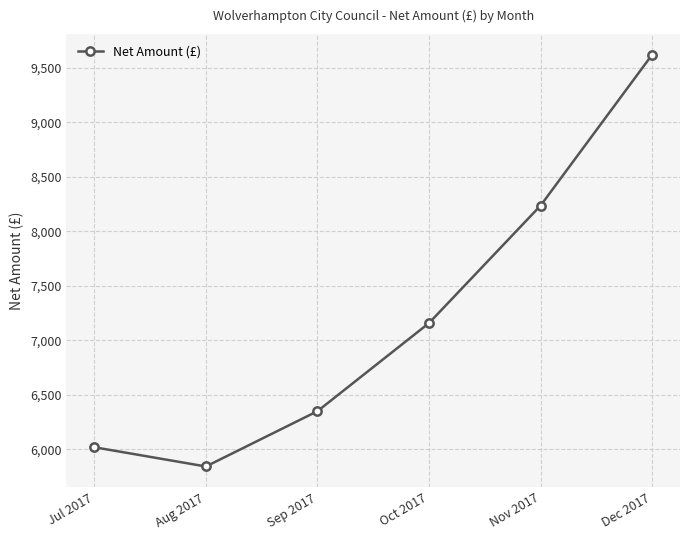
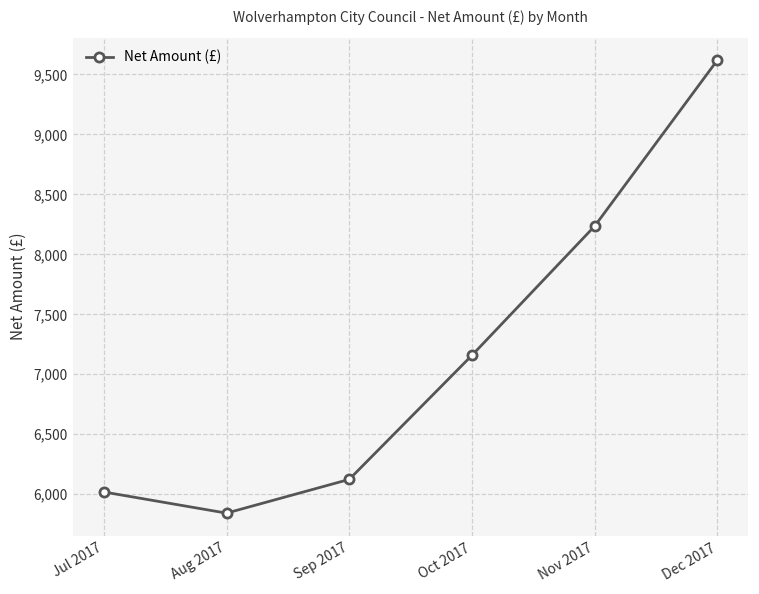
Sep 2017: 6,350 -> 6,120
